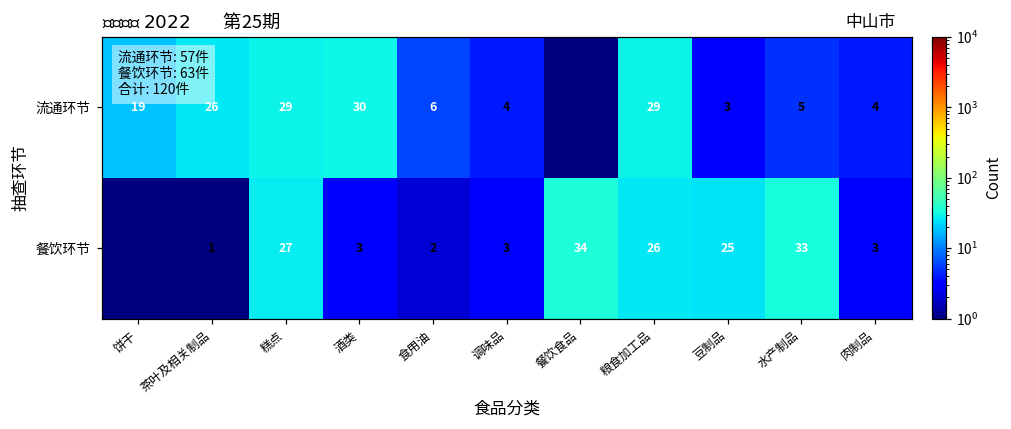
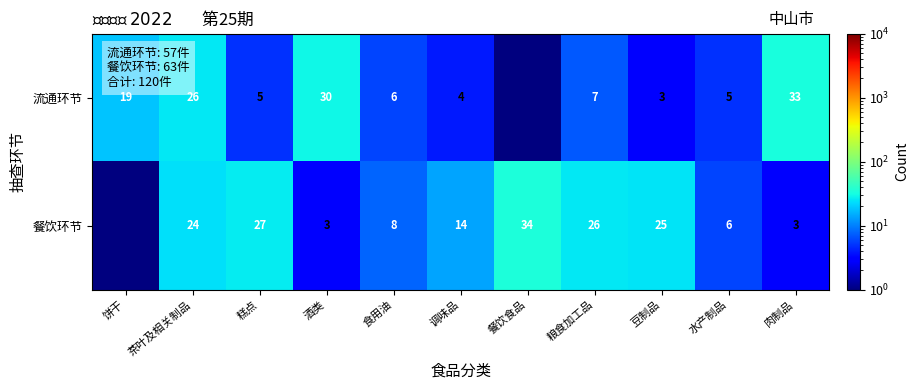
流通环节, 糕点: 29 -> 5
流通环节, 粮食加工品: 29 -> 7
流通环节, 肉制品: 4 -> 33
餐饮环节, 茶叶及相关制品: 1 -> 24
餐饮环节, 食用油: 2 -> 8
餐饮环节, 调味品: 3 -> 14
餐饮环节, 水产制品: 33 -> 6
